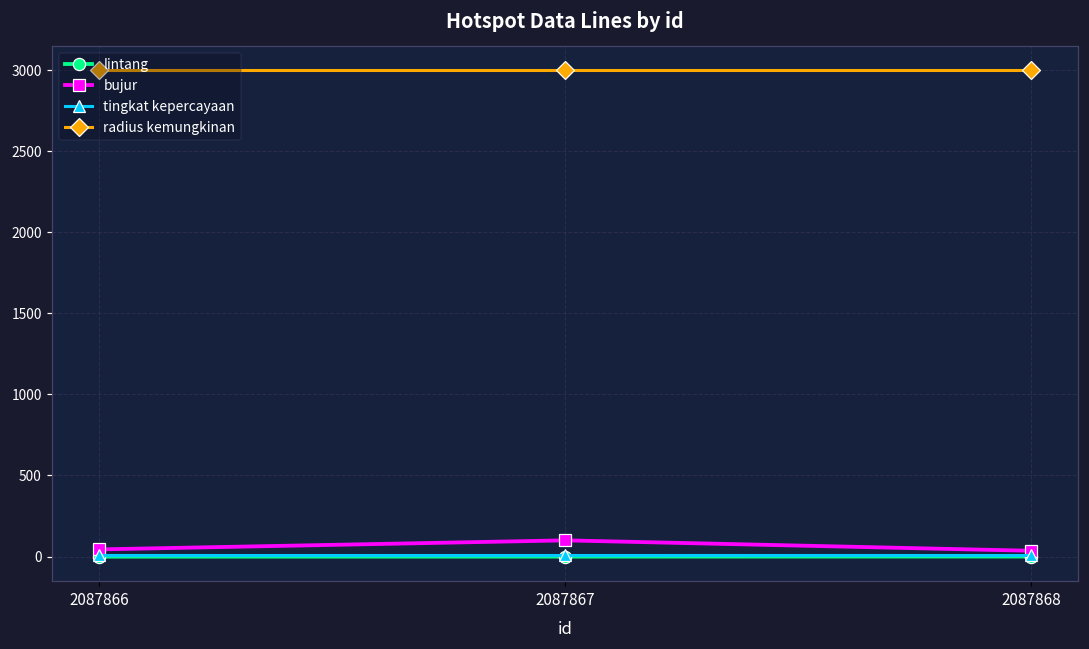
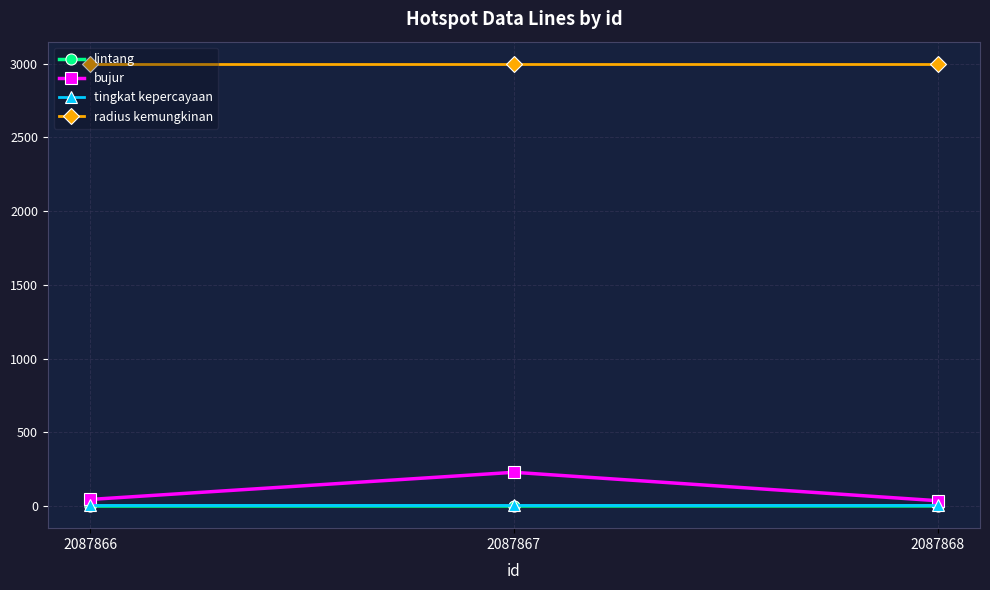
bujur, 2087867: 100 -> 230
